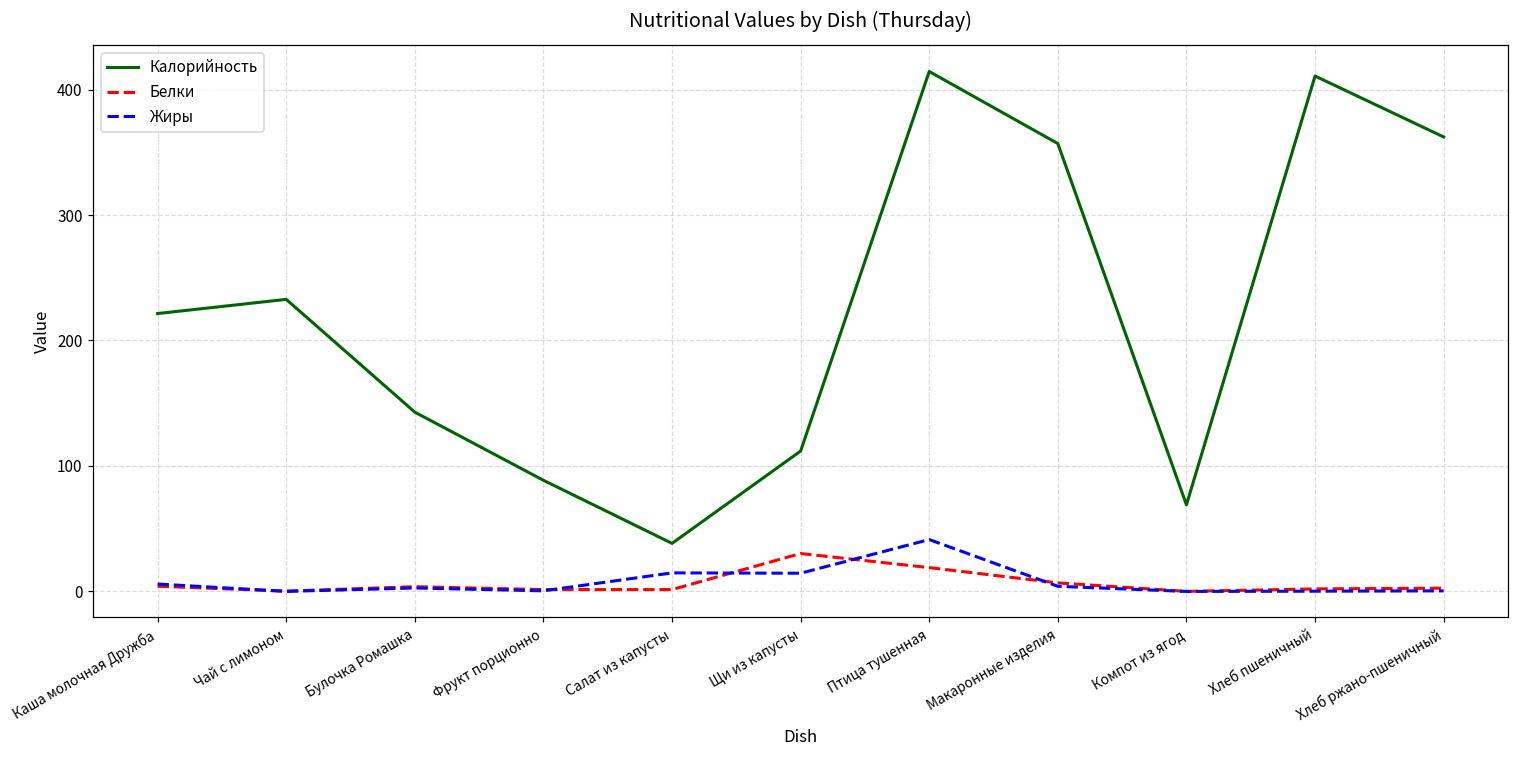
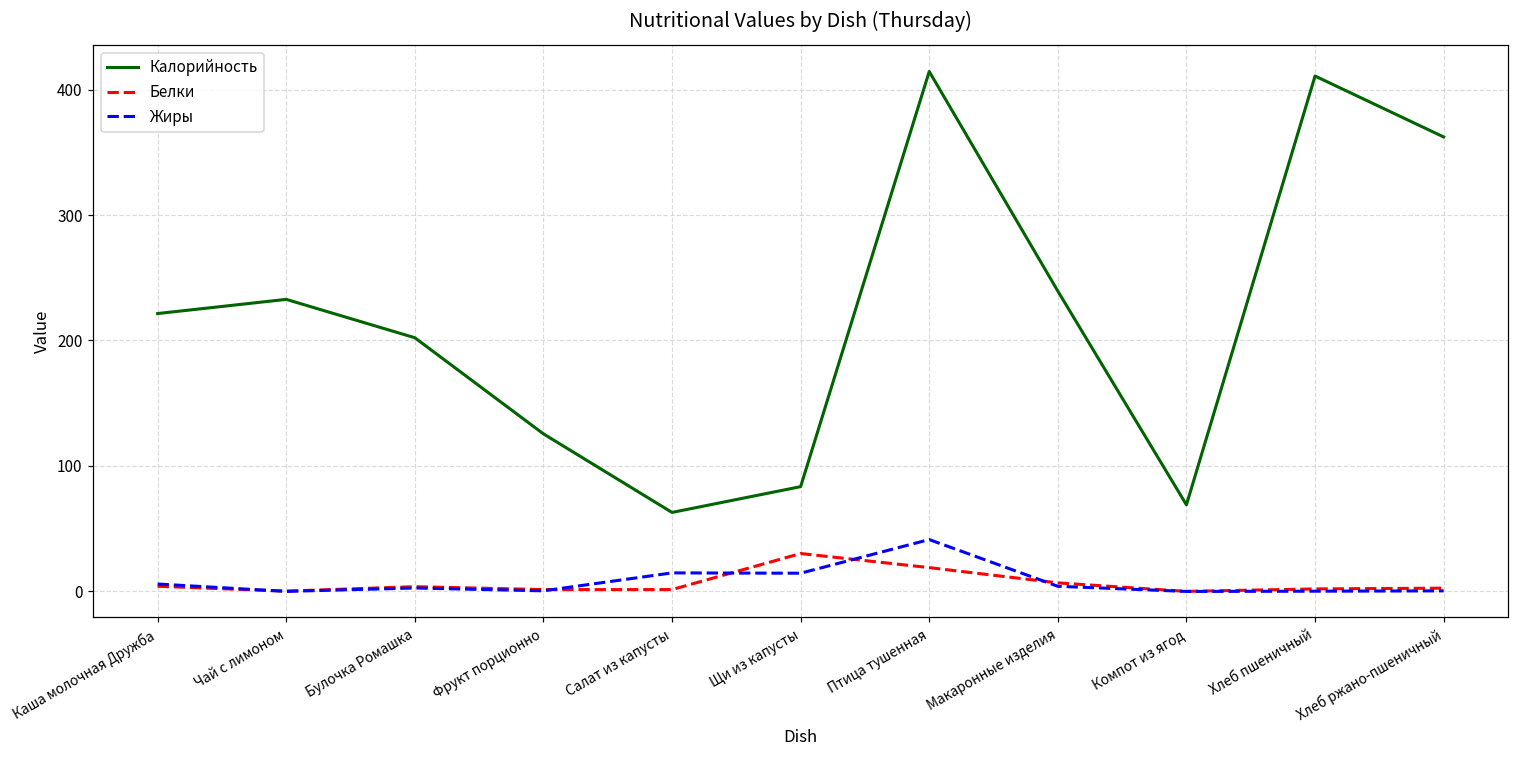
Калорийность, Булочка Ромашка: 143 -> 202
Калорийность, Фрукт порционно: 89 -> 126
Калорийность, Салат из капусты: 38 -> 63
Калорийность, Щи из капусты: 112 -> 84
Калорийность, Макаронные изделия: 357 -> 239
